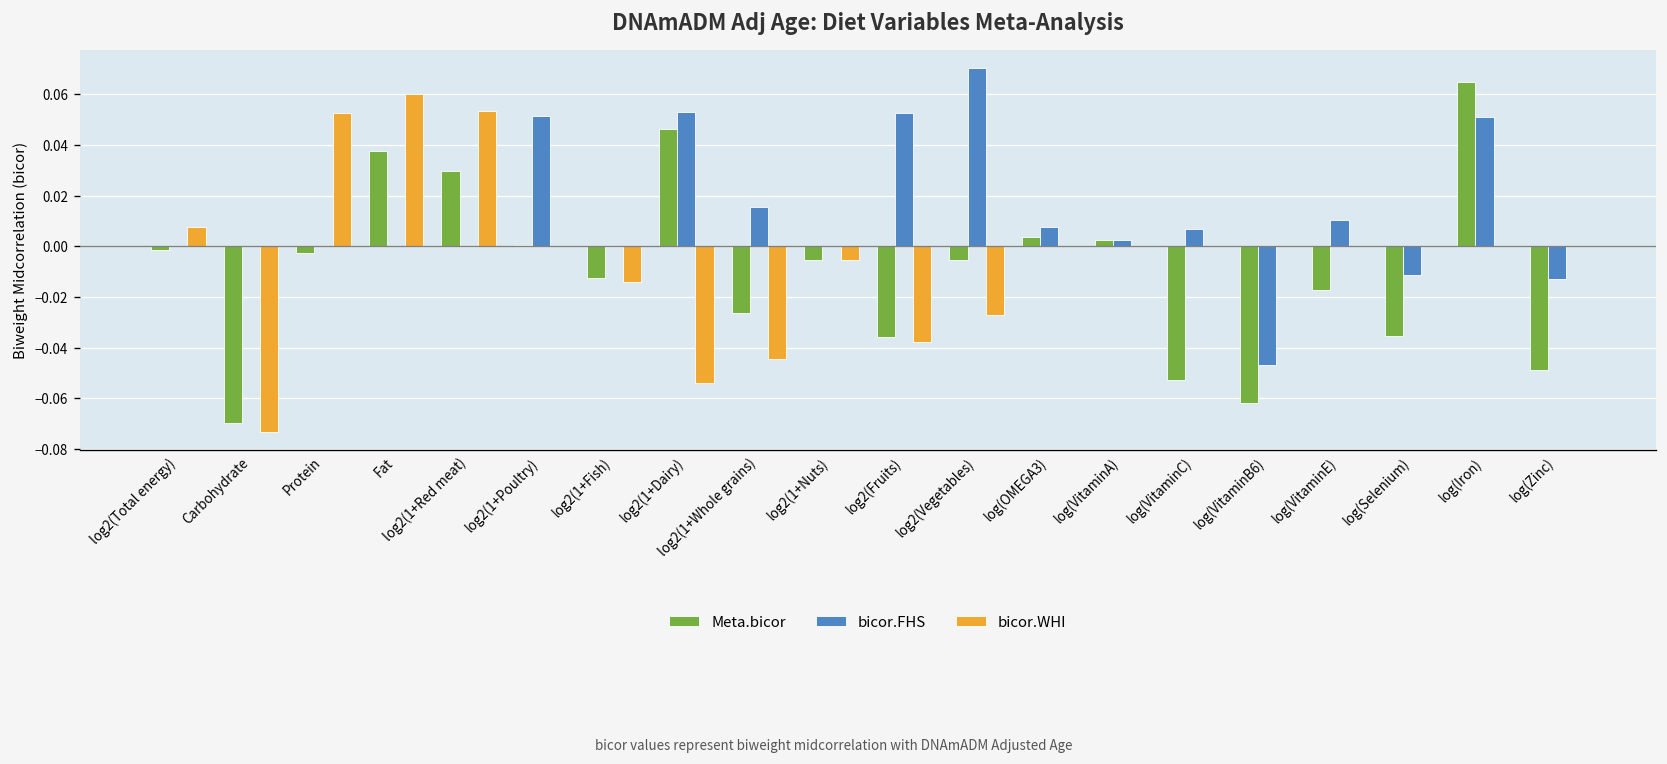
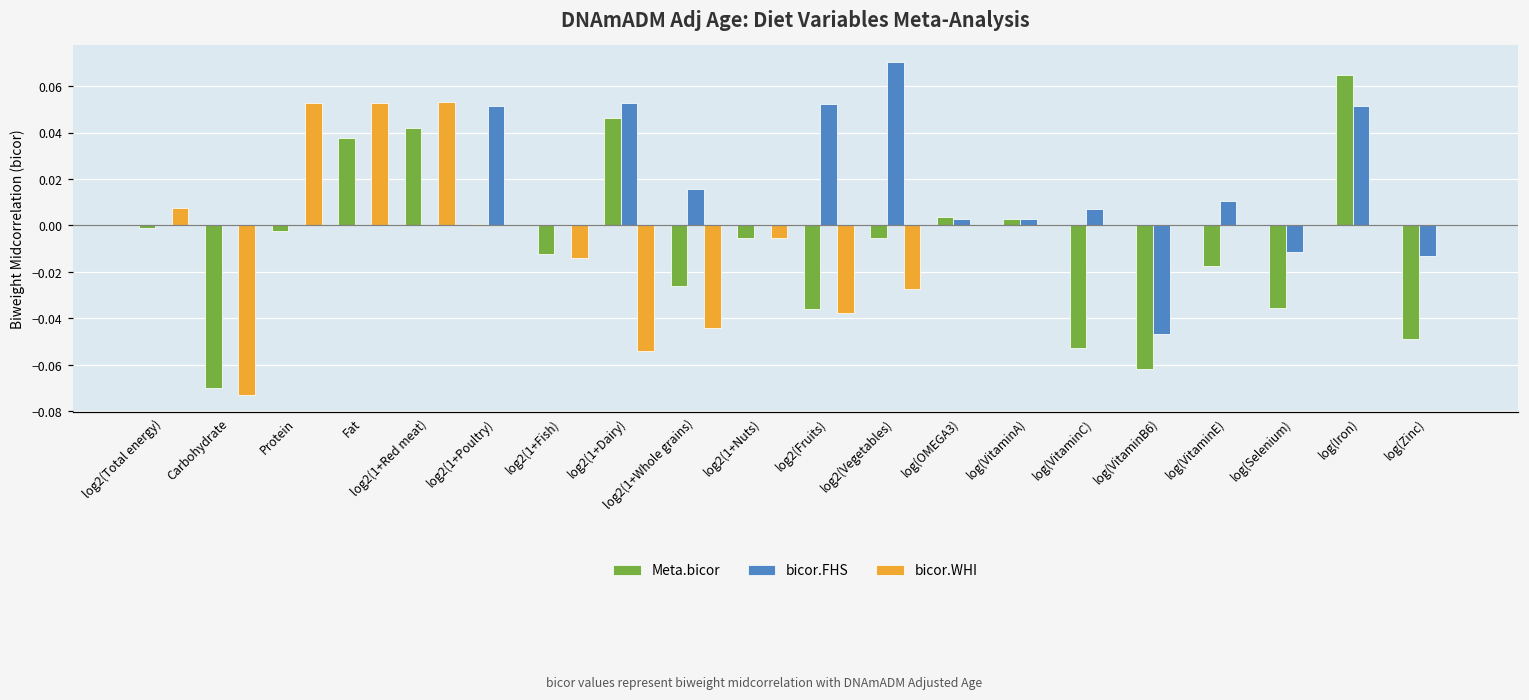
bicor.WHI, Fat: 0.060 -> 0.053
Meta.bicor, log2(1+Red meat): 0.030 -> 0.042
bicor.FHS, log(OMEGA3): 0.008 -> 0.003
